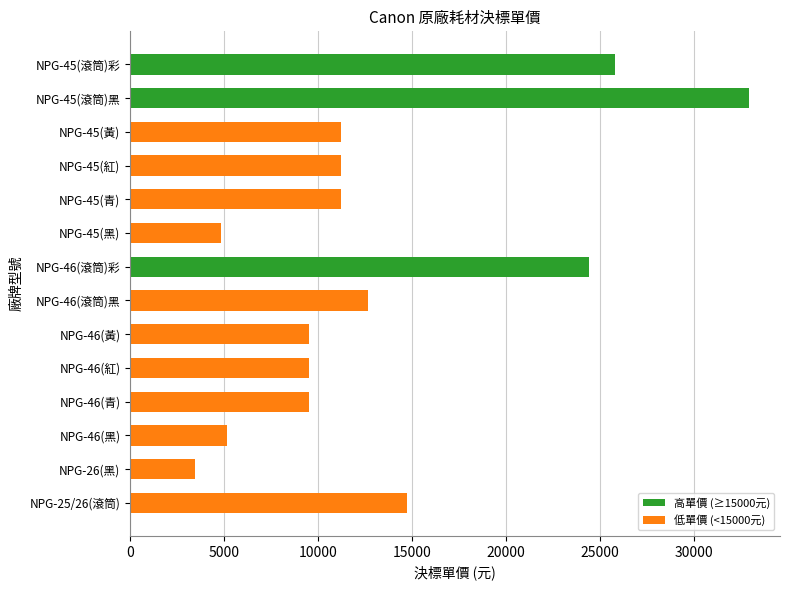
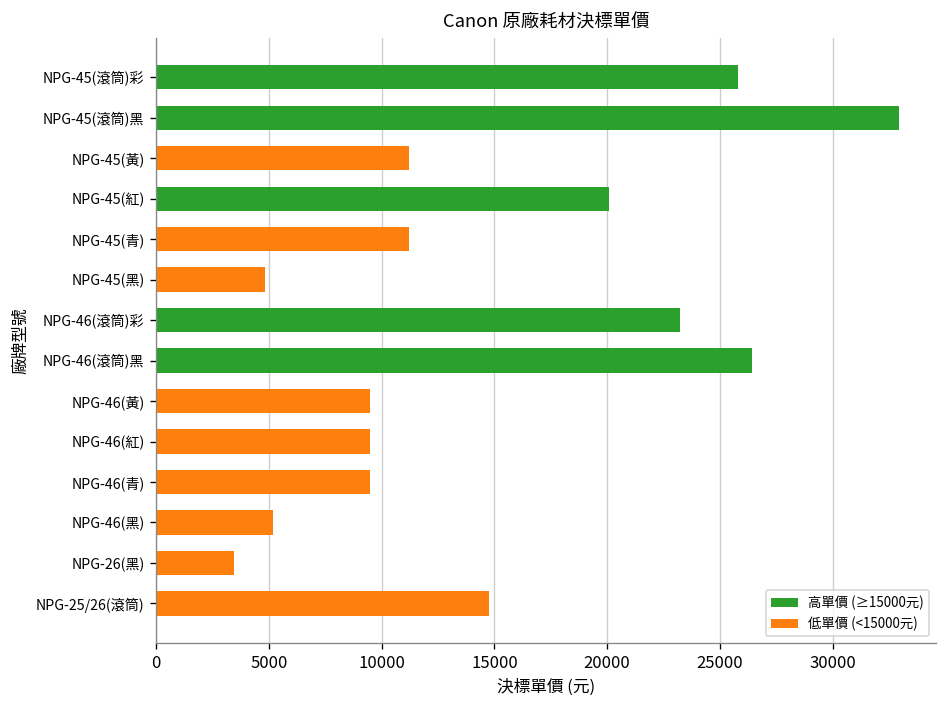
NPG-45(紅): 11200 -> 20100
NPG-46(滾筒)彩: 24400 -> 23200
NPG-46(滾筒)黑: 12600 -> 26400
